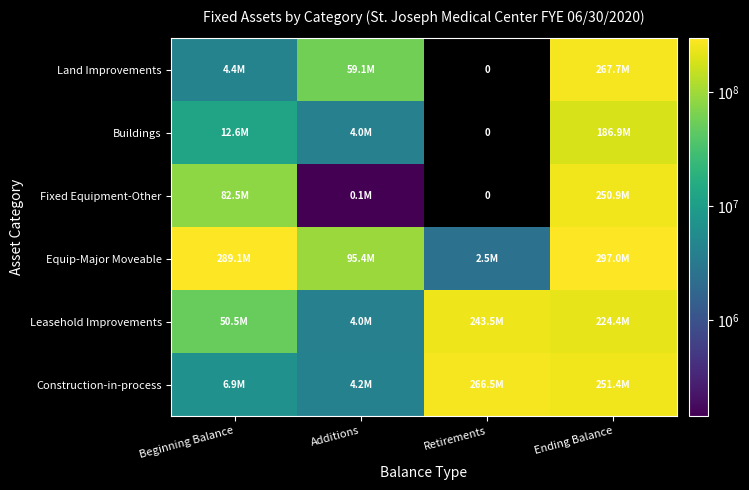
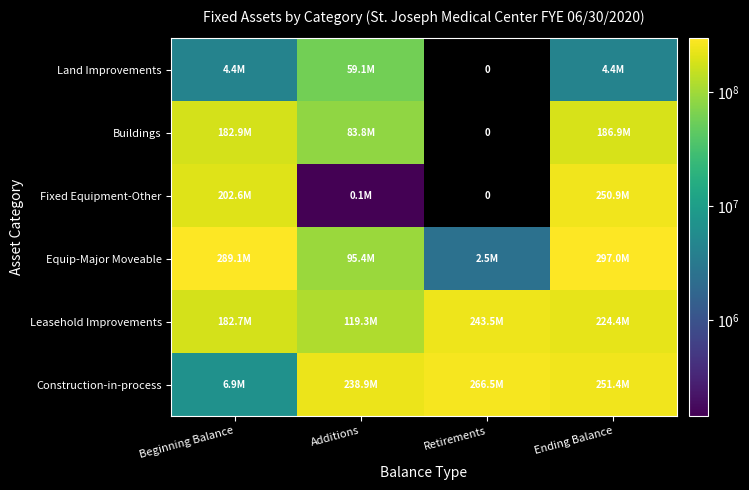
Land Improvements, Ending Balance: 267.7M -> 4.4M
Buildings, Beginning Balance: 12.6M -> 182.9M
Buildings, Additions: 4.0M -> 83.8M
Fixed Equipment-Other, Beginning Balance: 82.5M -> 202.6M
Leasehold Improvements, Beginning Balance: 50.5M -> 182.7M
Leasehold Improvements, Additions: 4.0M -> 119.3M
Construction-in-process, Additions: 4.2M -> 238.9M
